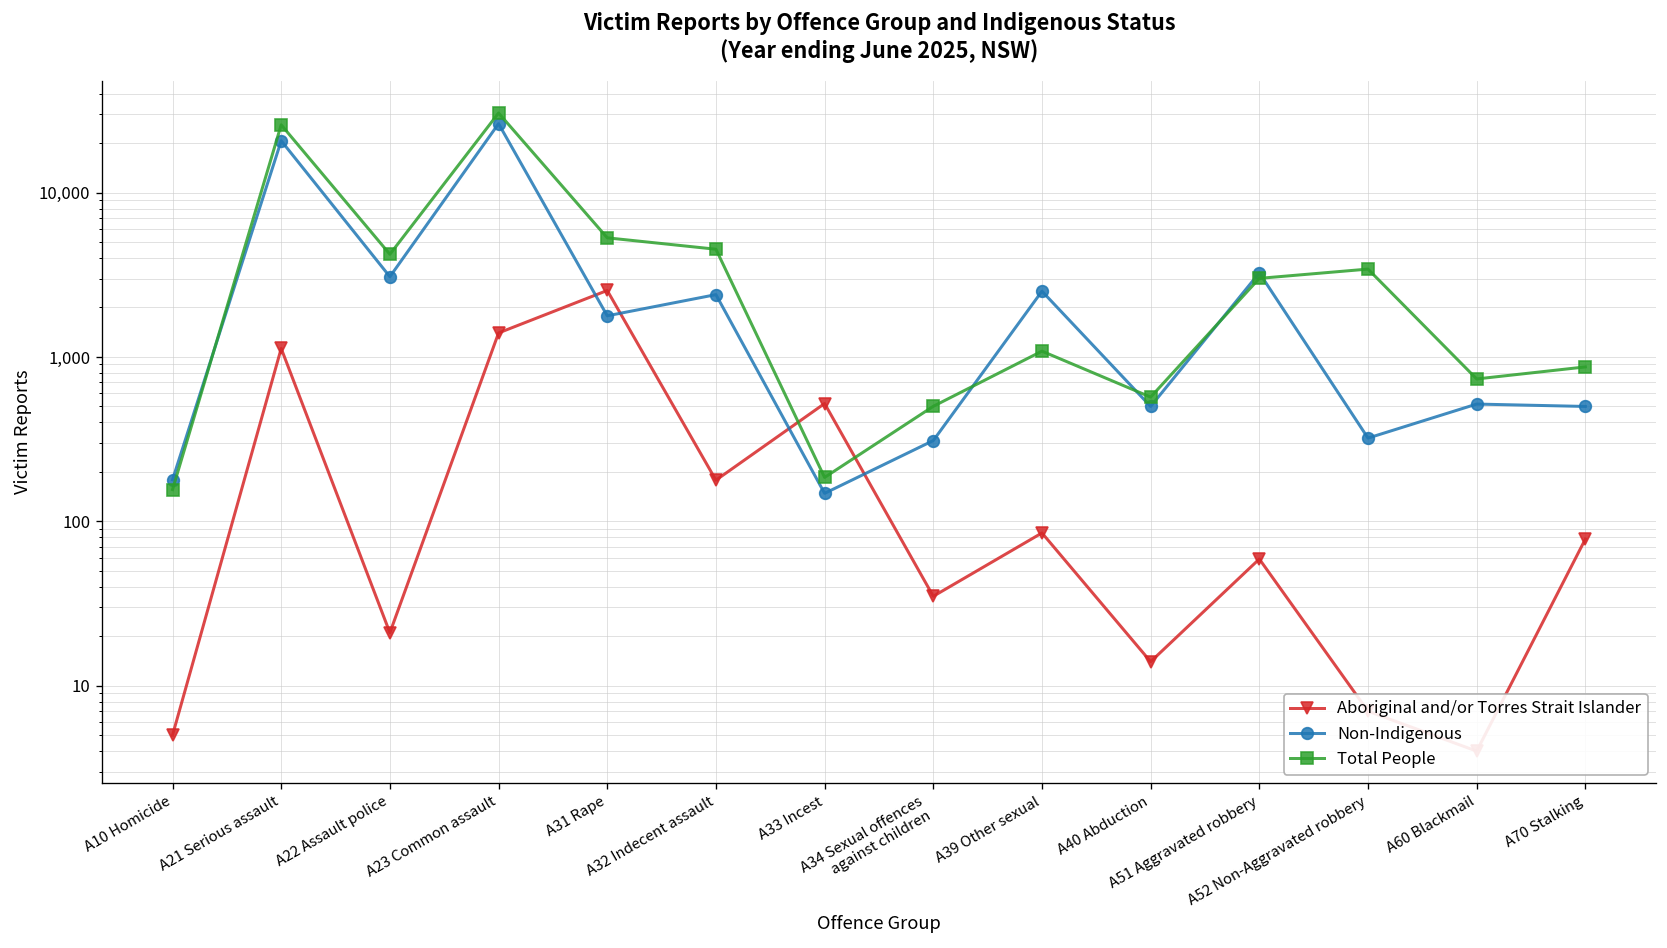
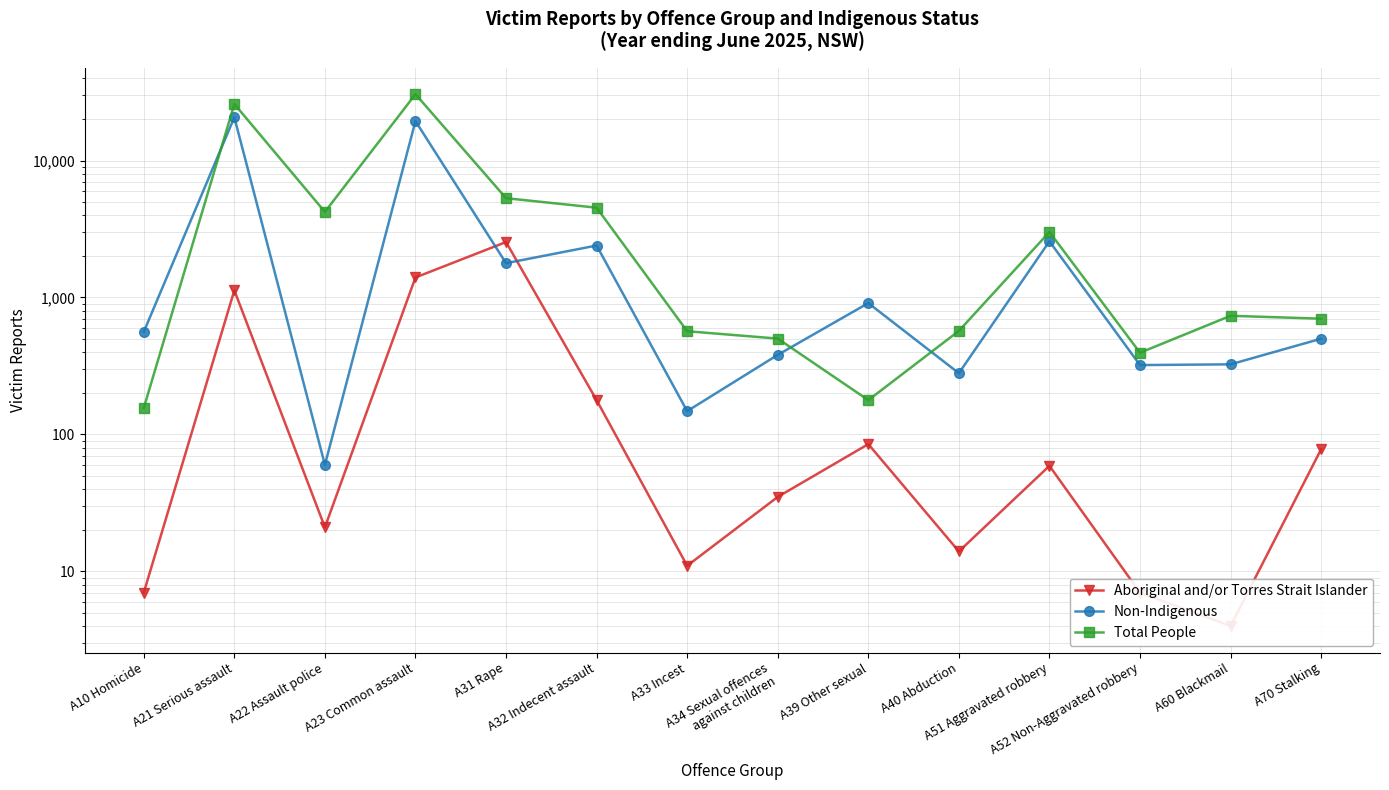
Aboriginal and/or Torres Strait Islander, A10 Homicide: 5 -> 7
Non-Indigenous, A10 Homicide: 180 -> 560
Non-Indigenous, A22 Assault police: 3,100 -> 60
Non-Indigenous, A23 Common assault: 26,000 -> 19,000
Aboriginal and/or Torres Strait Islander, A33 Incest: 520 -> 11
Total People, A33 Incest: 190 -> 570
Non-Indigenous, A34 Sexual offences against children: 310 -> 380
Non-Indigenous, A39 Other sexual: 2,500 -> 900
Total People, A39 Other sexual: 1,100 -> 180
Non-Indigenous, A40 Abduction: 500 -> 280
Non-Indigenous, A51 Aggravated robbery: 3,300 -> 2,600
Total People, A52 Non-Aggravated robbery: 3,400 -> 400
Non-Indigenous, A60 Blackmail: 520 -> 330
Total People, A70 Stalking: 900 -> 700
